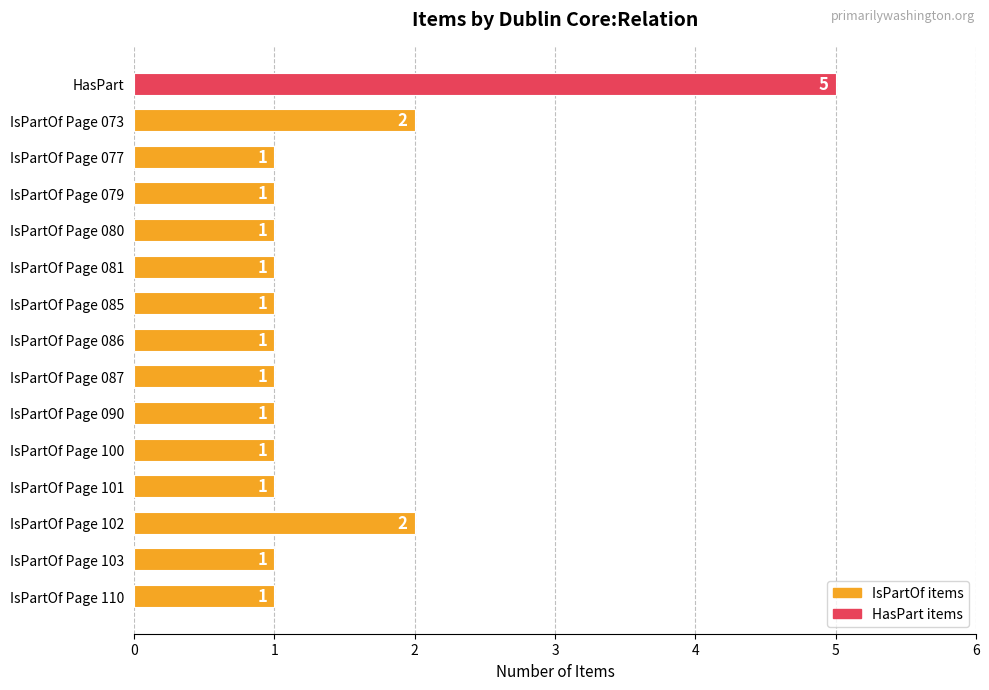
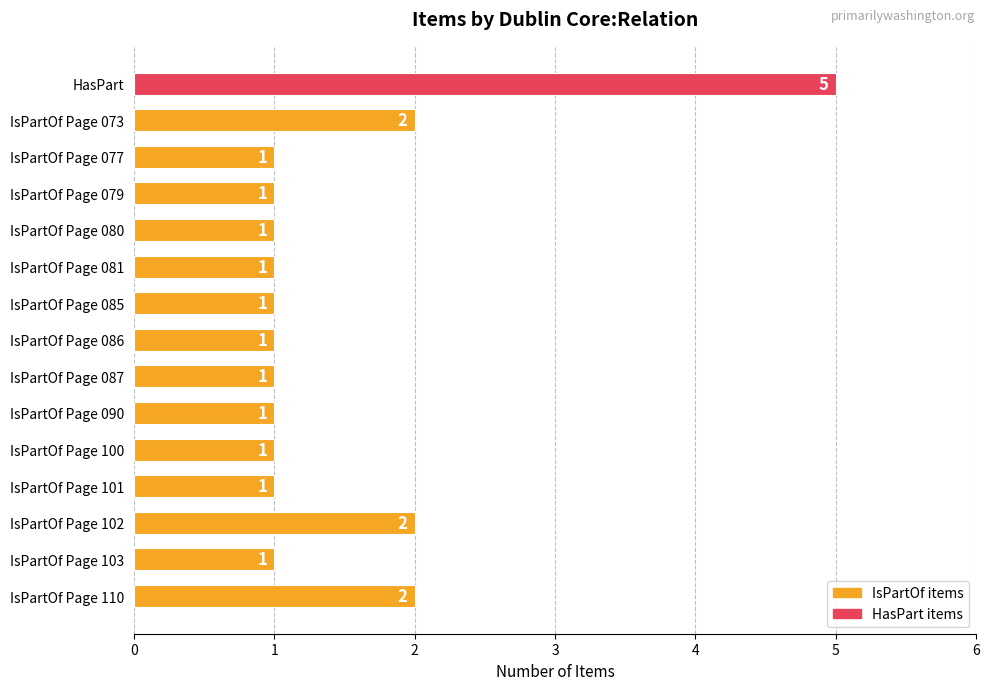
IsPartOf Page 110: 1 -> 2
